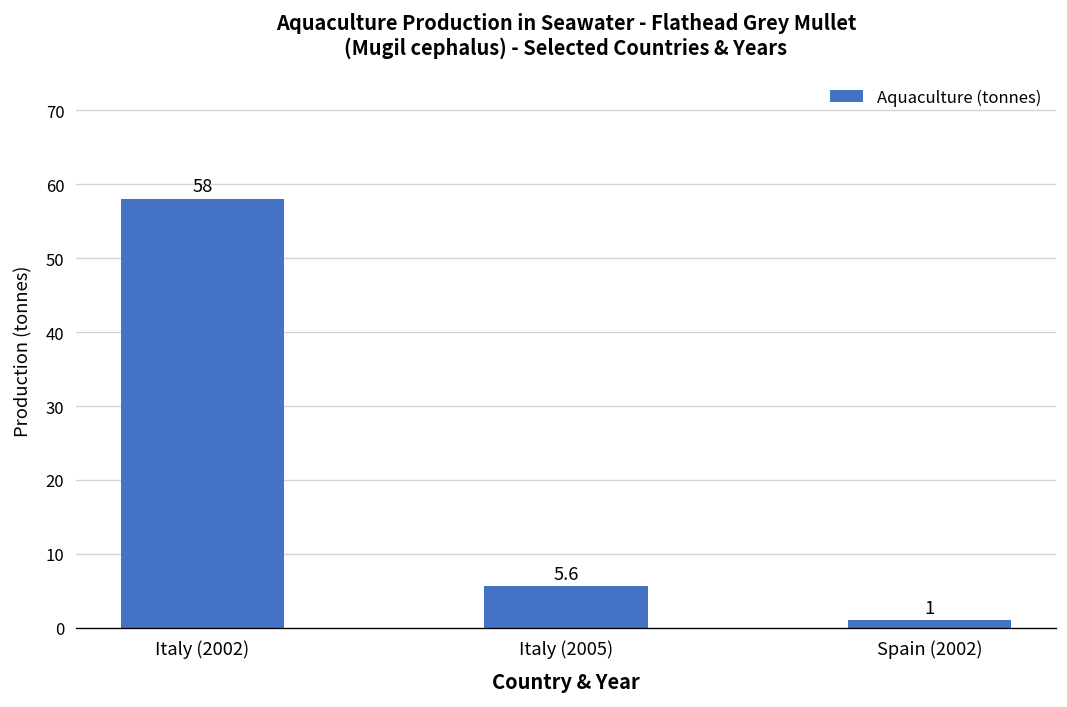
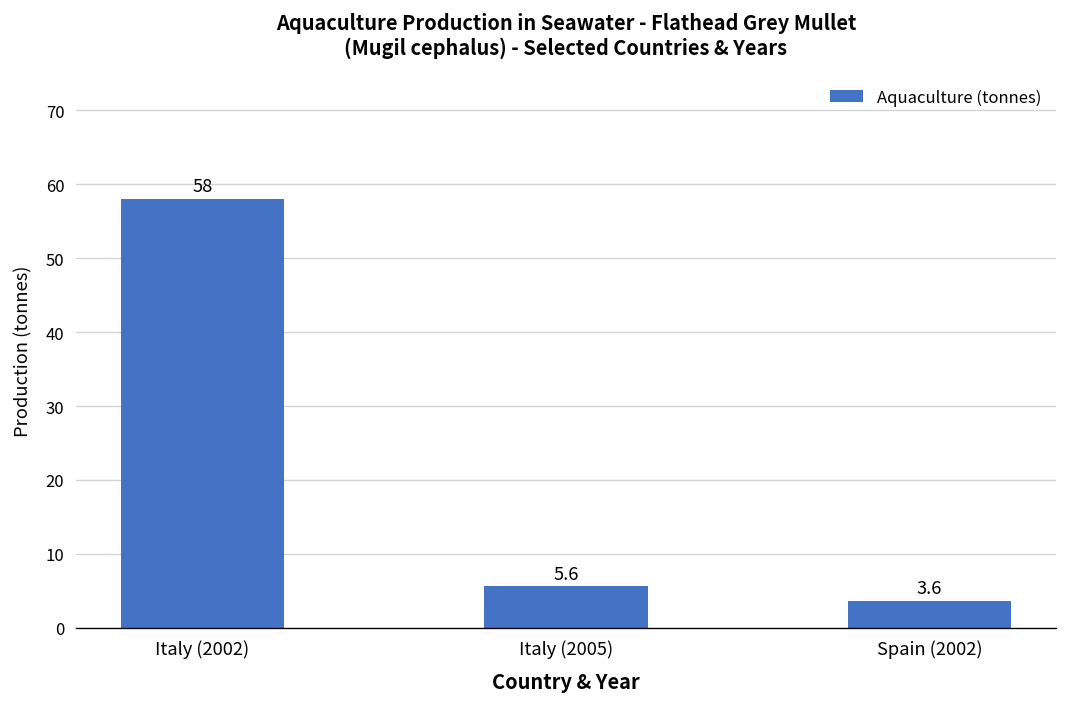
Spain (2002): 1 -> 3.6
